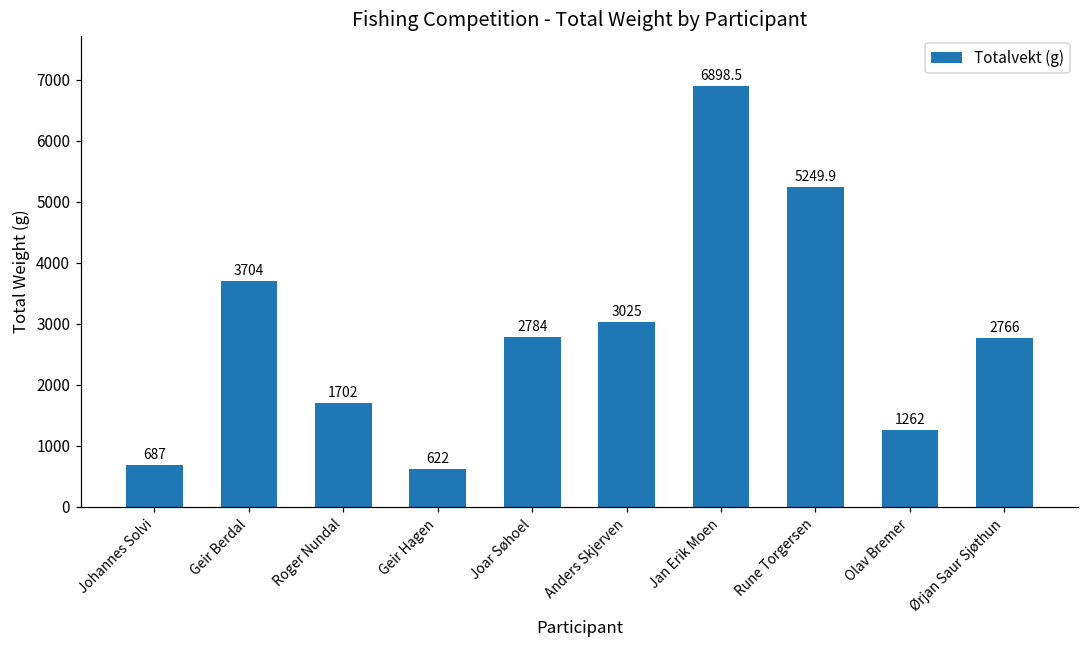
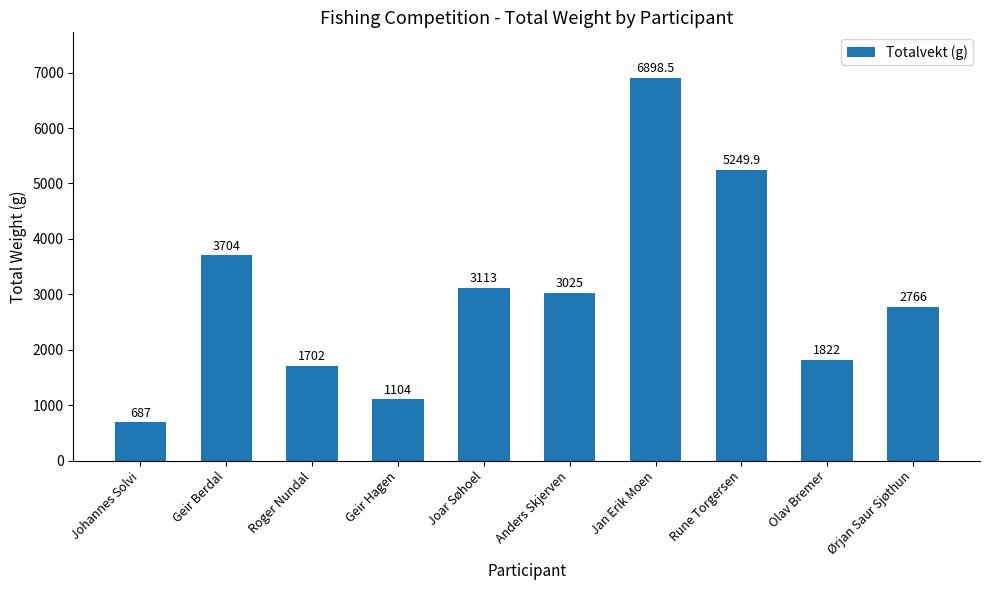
Geir Hagen: 622 -> 1104
Joar Søhoel: 2784 -> 3113
Olav Bremer: 1262 -> 1822
